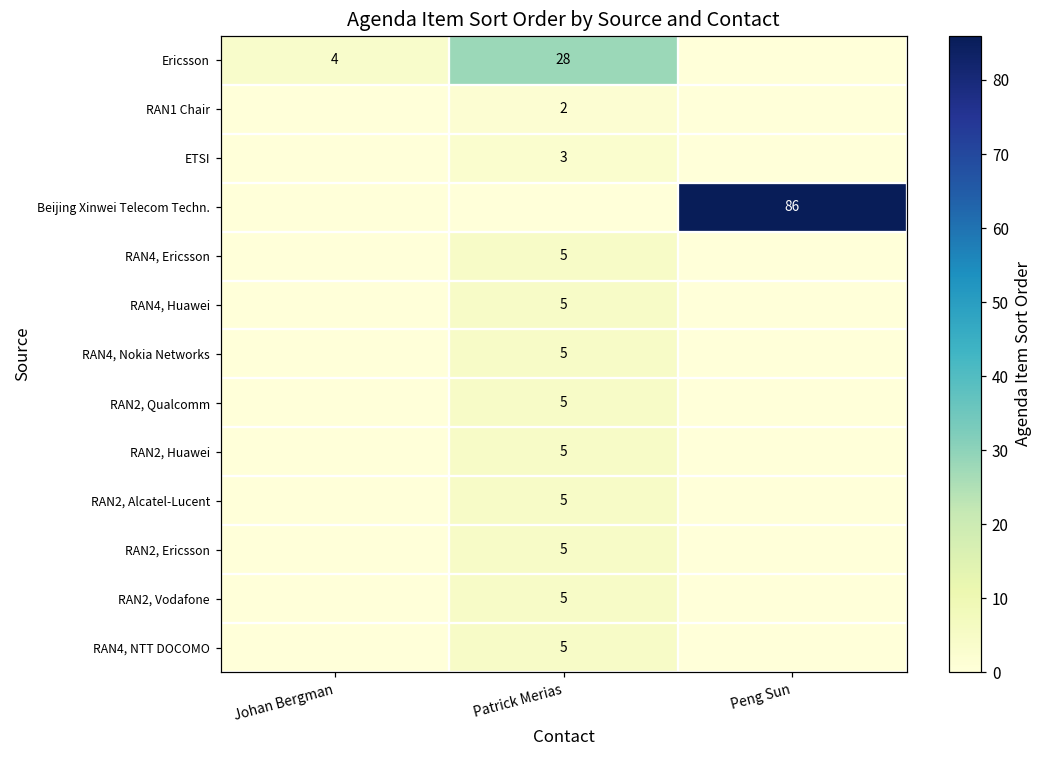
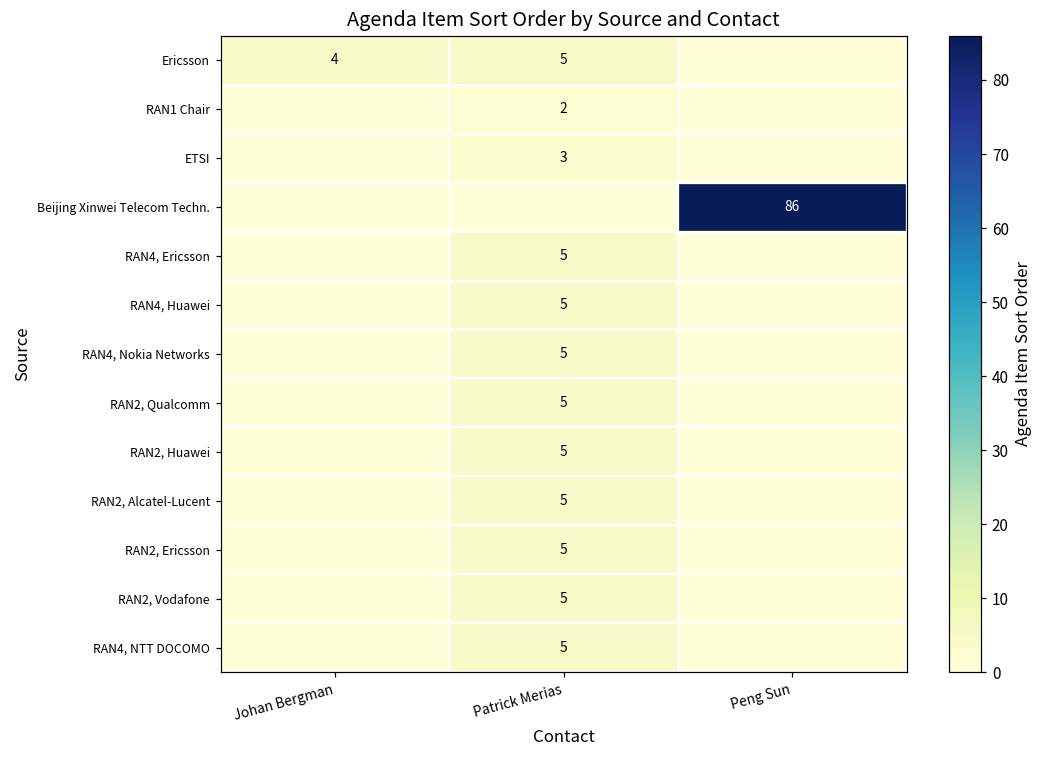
Ericsson, Patrick Merias: 28 -> 5
